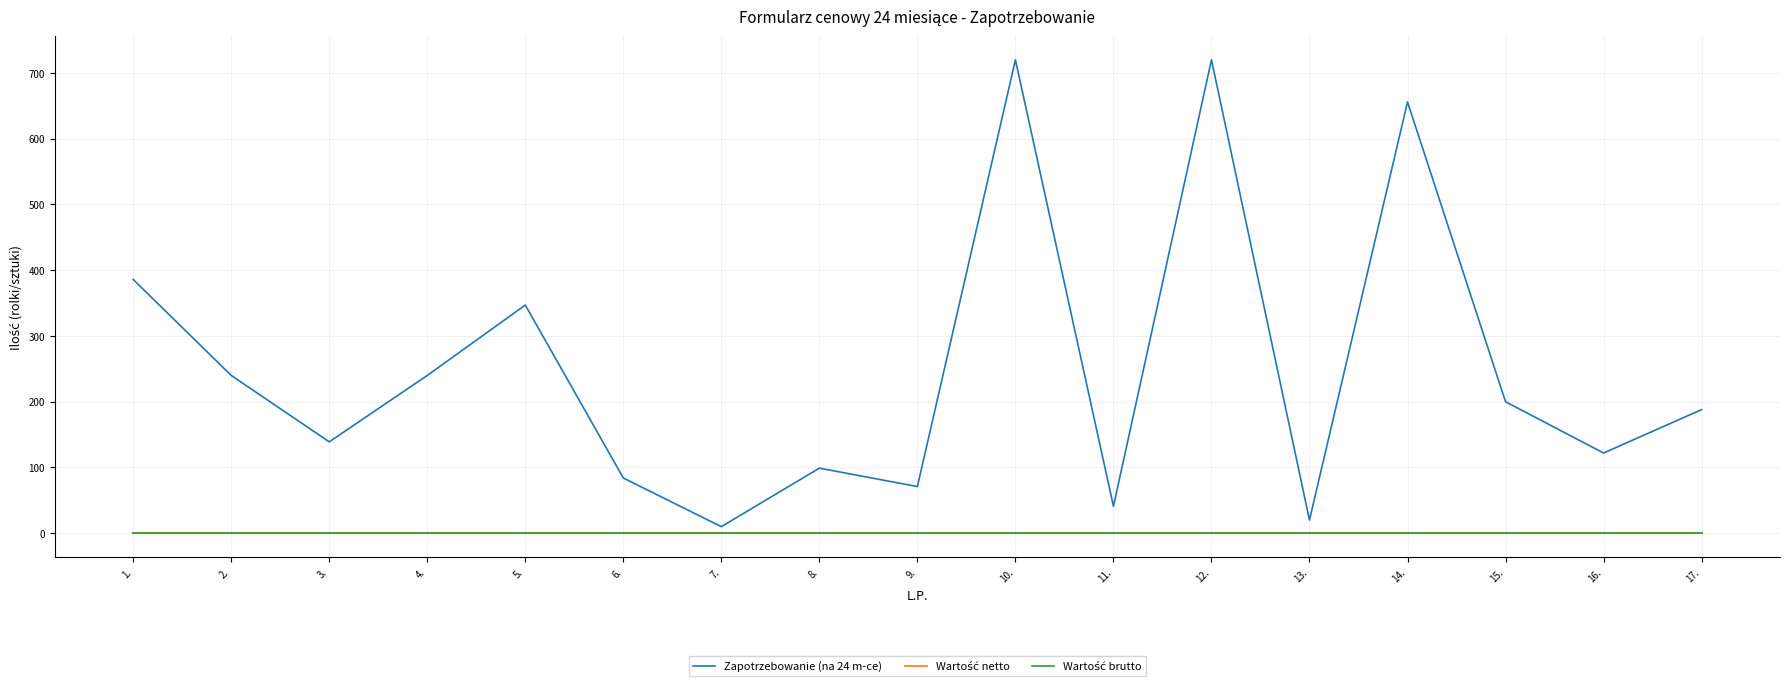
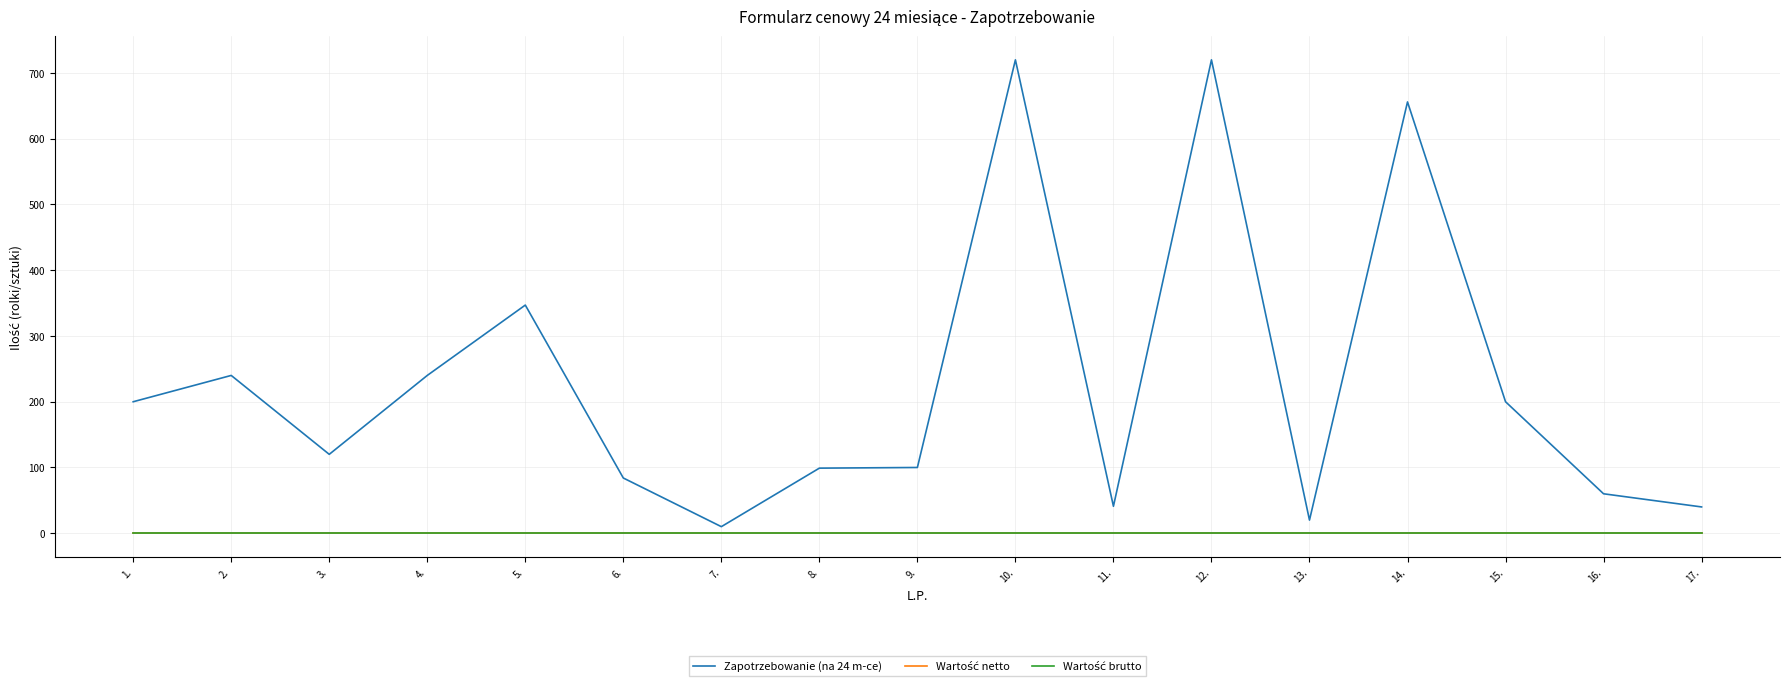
Zapotrzebowanie (na 24 m-ce), 1.: 390 -> 200
Zapotrzebowanie (na 24 m-ce), 3.: 140 -> 120
Zapotrzebowanie (na 24 m-ce), 9.: 70 -> 100
Zapotrzebowanie (na 24 m-ce), 16.: 120 -> 60
Zapotrzebowanie (na 24 m-ce), 17.: 190 -> 40
